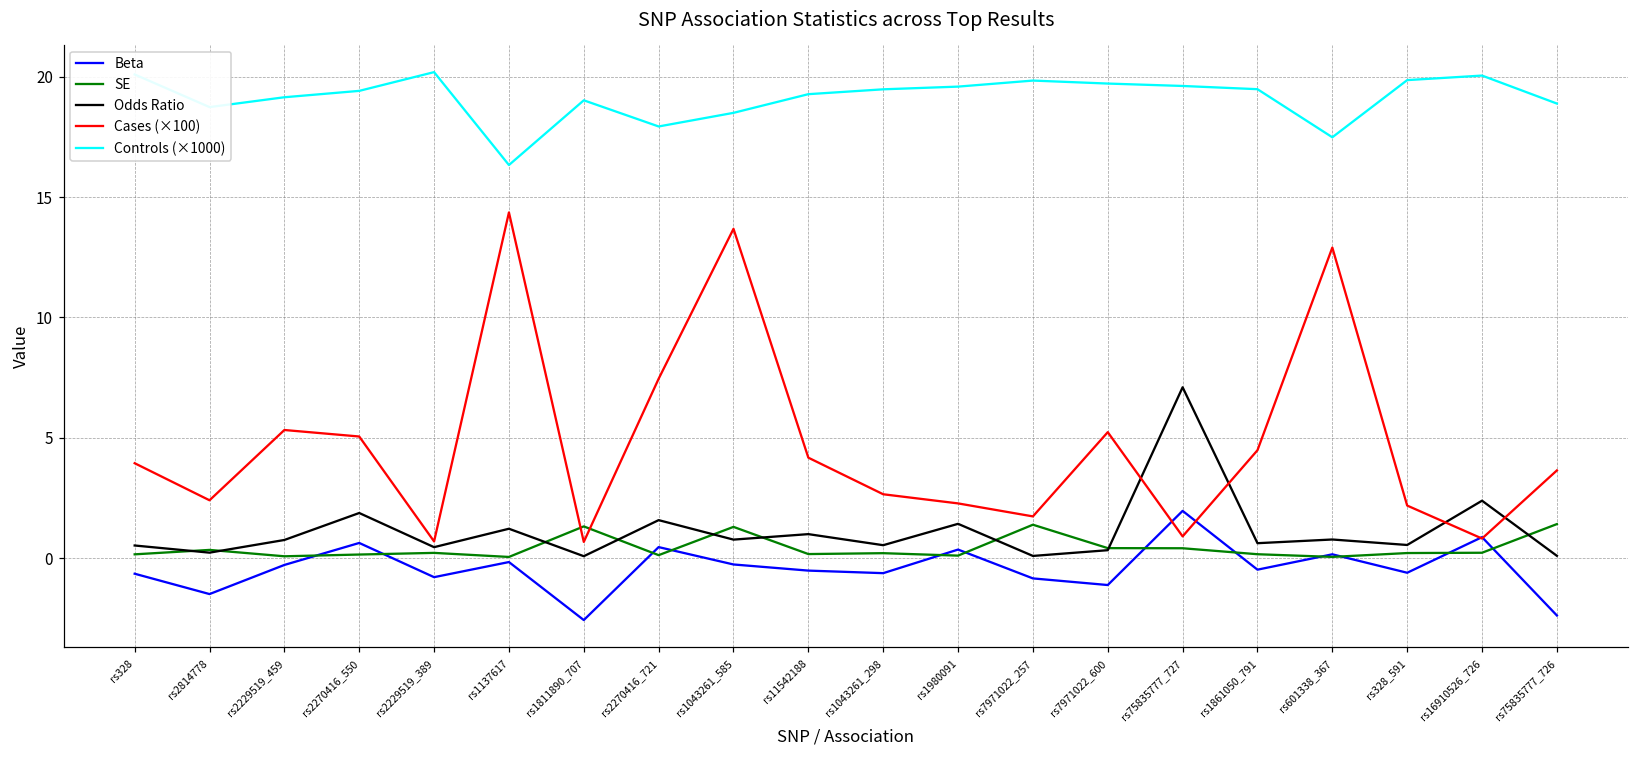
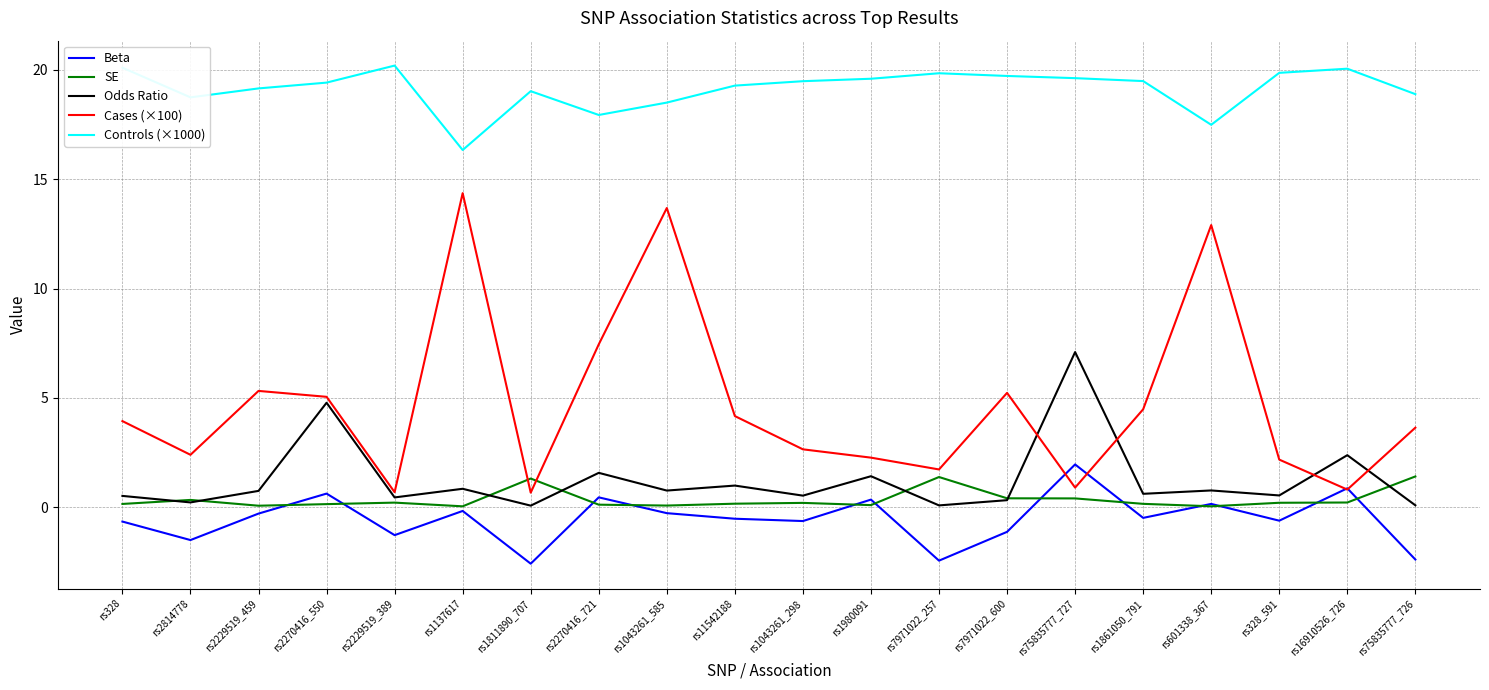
Odds Ratio, rs2270416_550: 1.9 -> 4.8
Beta, rs2229519_389: -0.8 -> -1.3
Odds Ratio, rs1137617: 1.2 -> 0.8
SE, rs1043261_585: 1.3 -> 0.1
Beta, rs7971022_257: -0.8 -> -2.4
